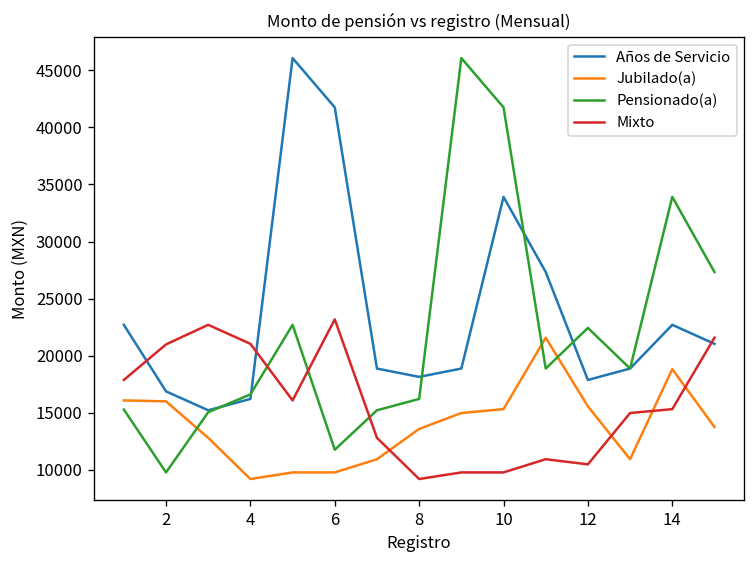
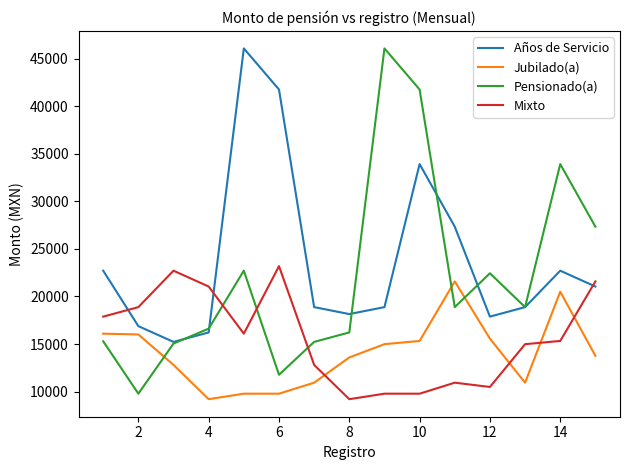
Mixto, 2: 21000 -> 19000
Jubilado(a), 14: 19000 -> 21000
